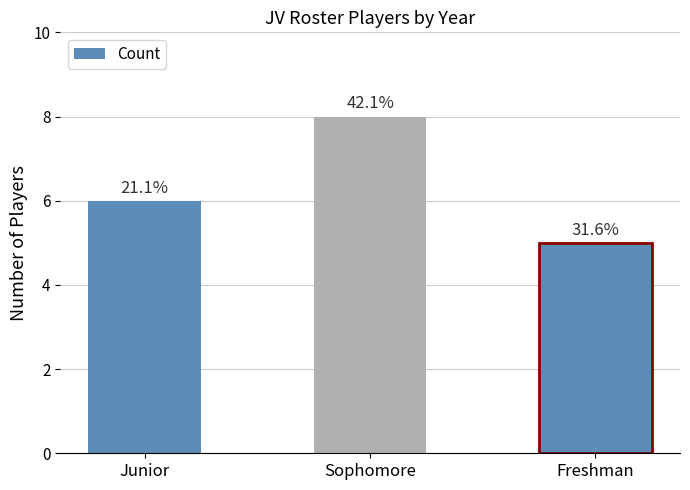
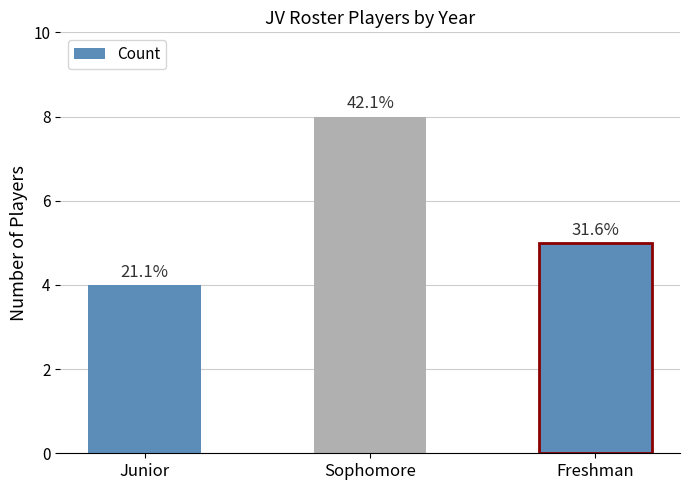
Junior: 6 -> 4
